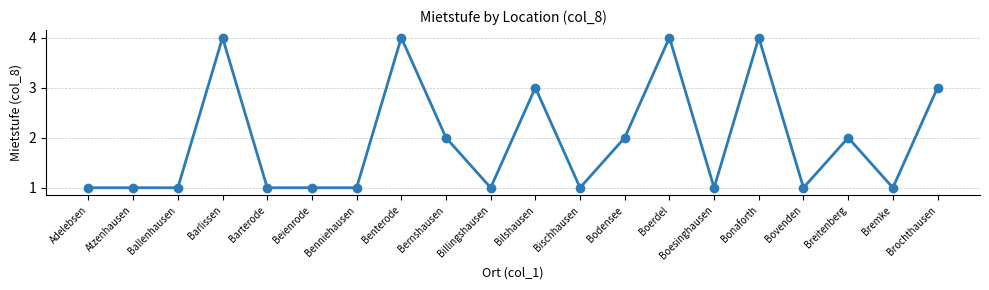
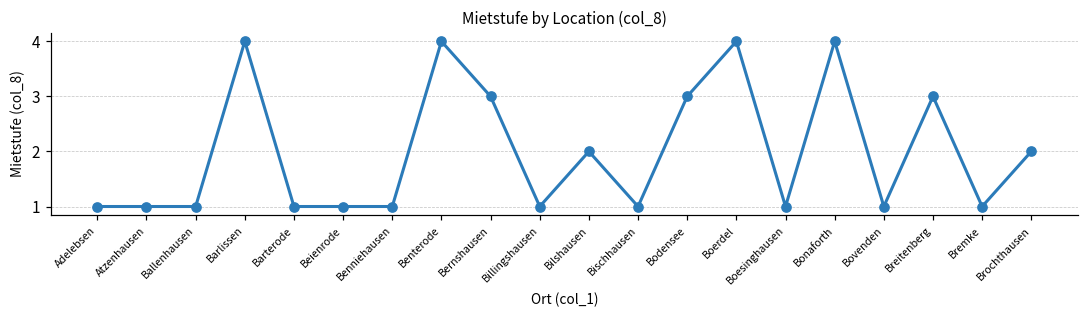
Bernshausen: 2 -> 3
Bilshausen: 3 -> 2
Bodensee: 2 -> 3
Breitenberg: 2 -> 3
Brochthausen: 3 -> 2
